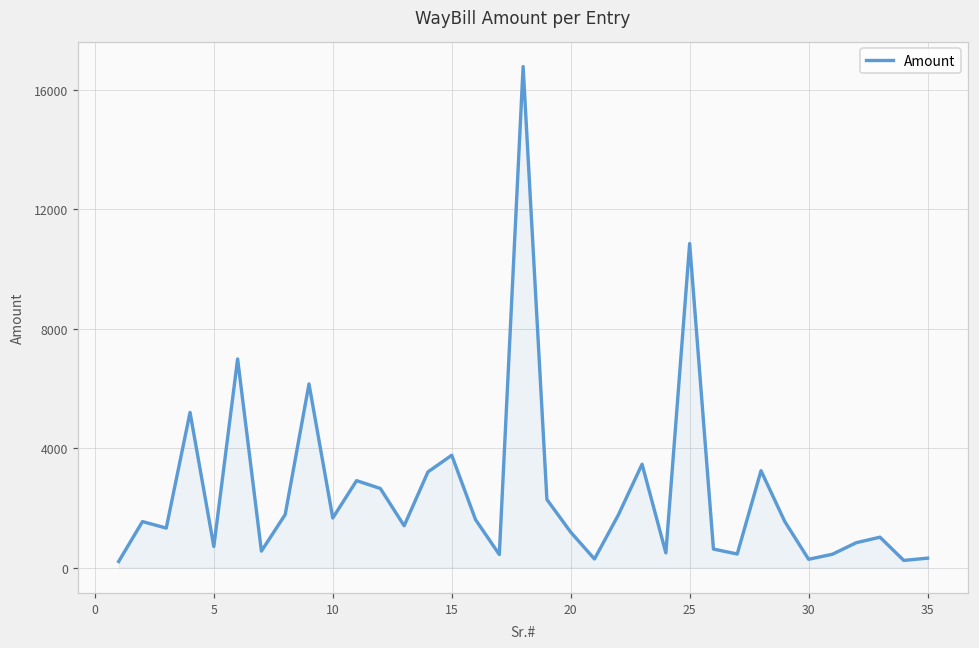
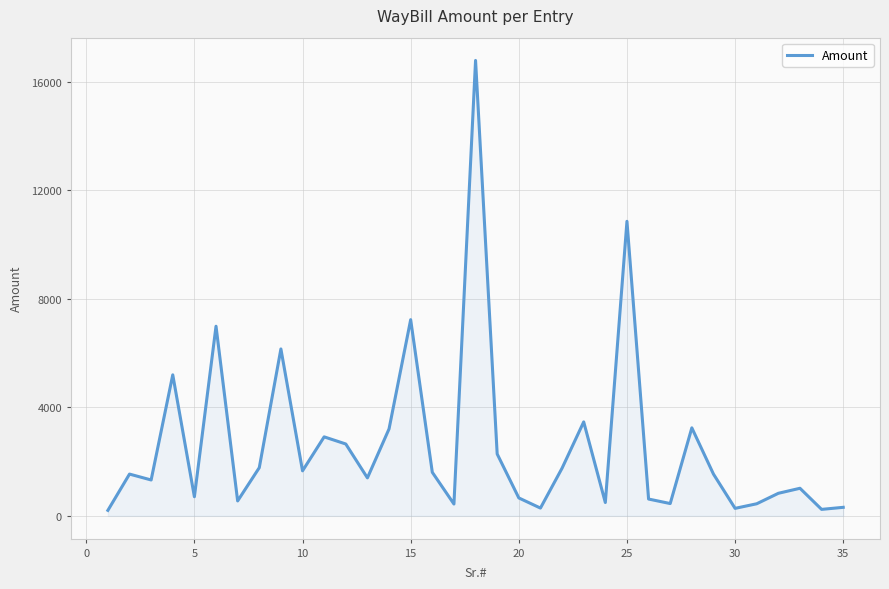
15: 3800 -> 7200
20: 1200 -> 700
